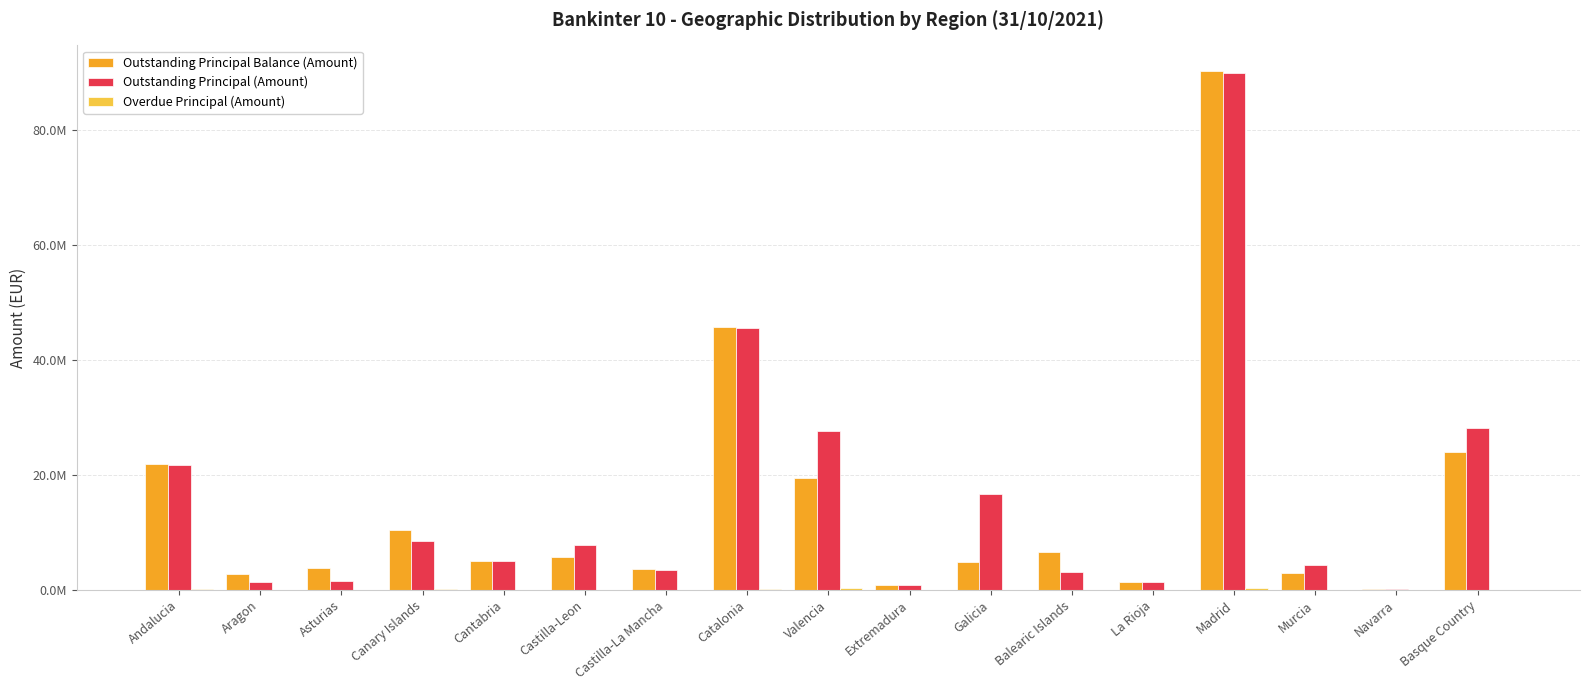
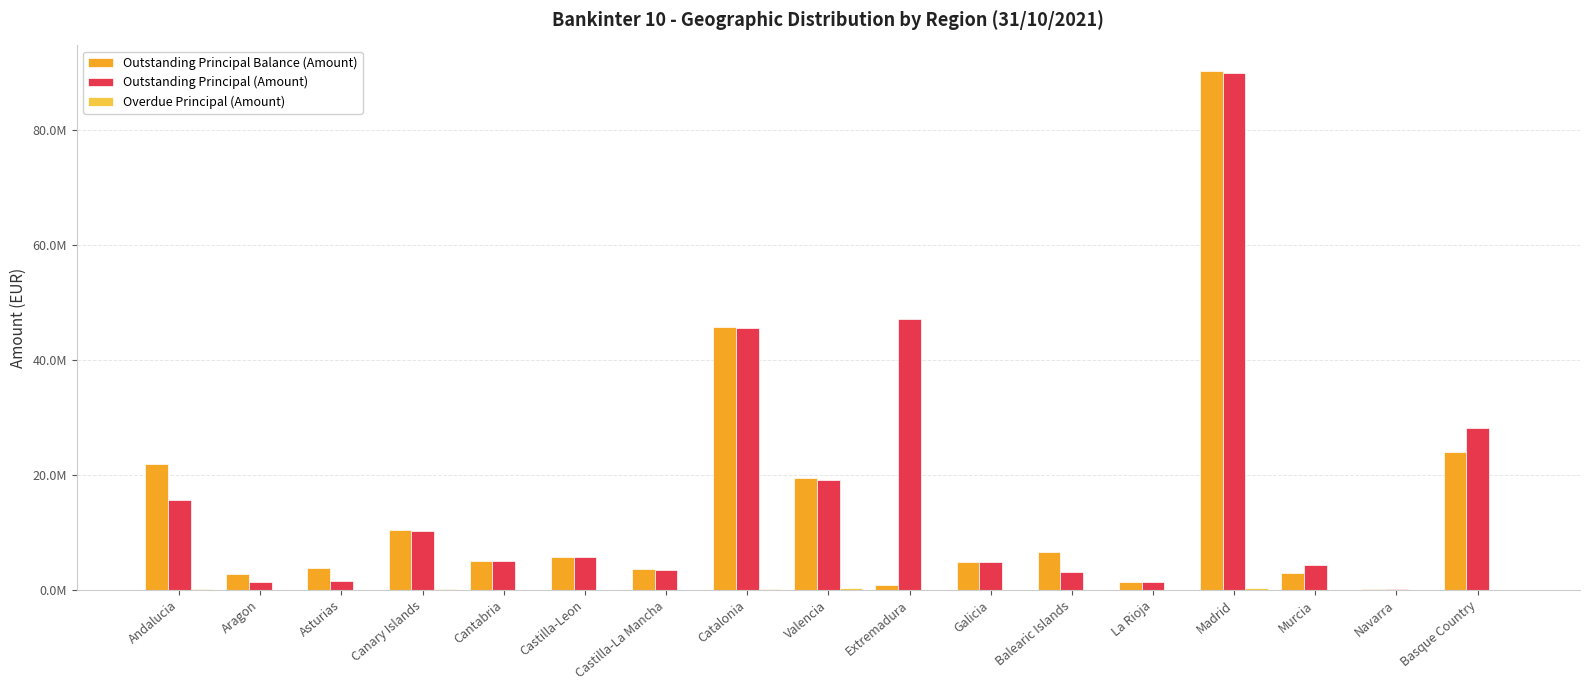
Outstanding Principal (Amount), Andalucia: 22000000 -> 16000000
Outstanding Principal (Amount), Canary Islands: 9000000 -> 10000000
Outstanding Principal (Amount), Castilla-Leon: 8000000 -> 6000000
Outstanding Principal (Amount), Valencia: 28000000 -> 19000000
Outstanding Principal (Amount), Extremadura: 1000000 -> 47000000
Outstanding Principal (Amount), Galicia: 17000000 -> 5000000
